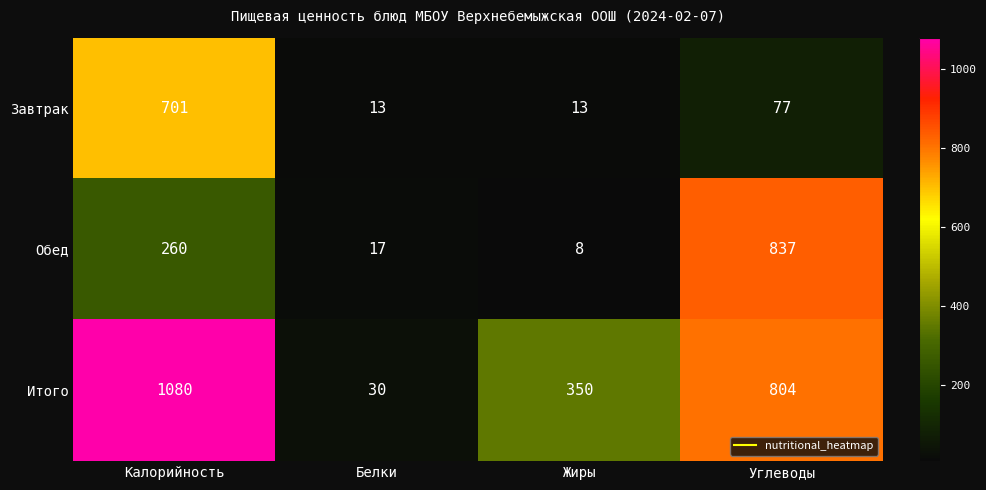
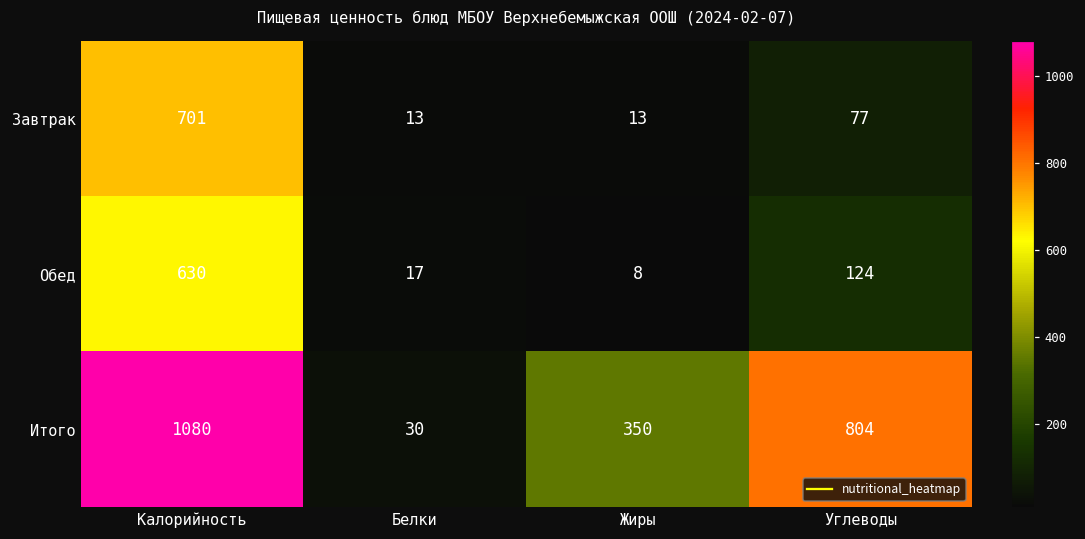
Обед, Калорийность: 260 -> 630
Обед, Углеводы: 837 -> 124
